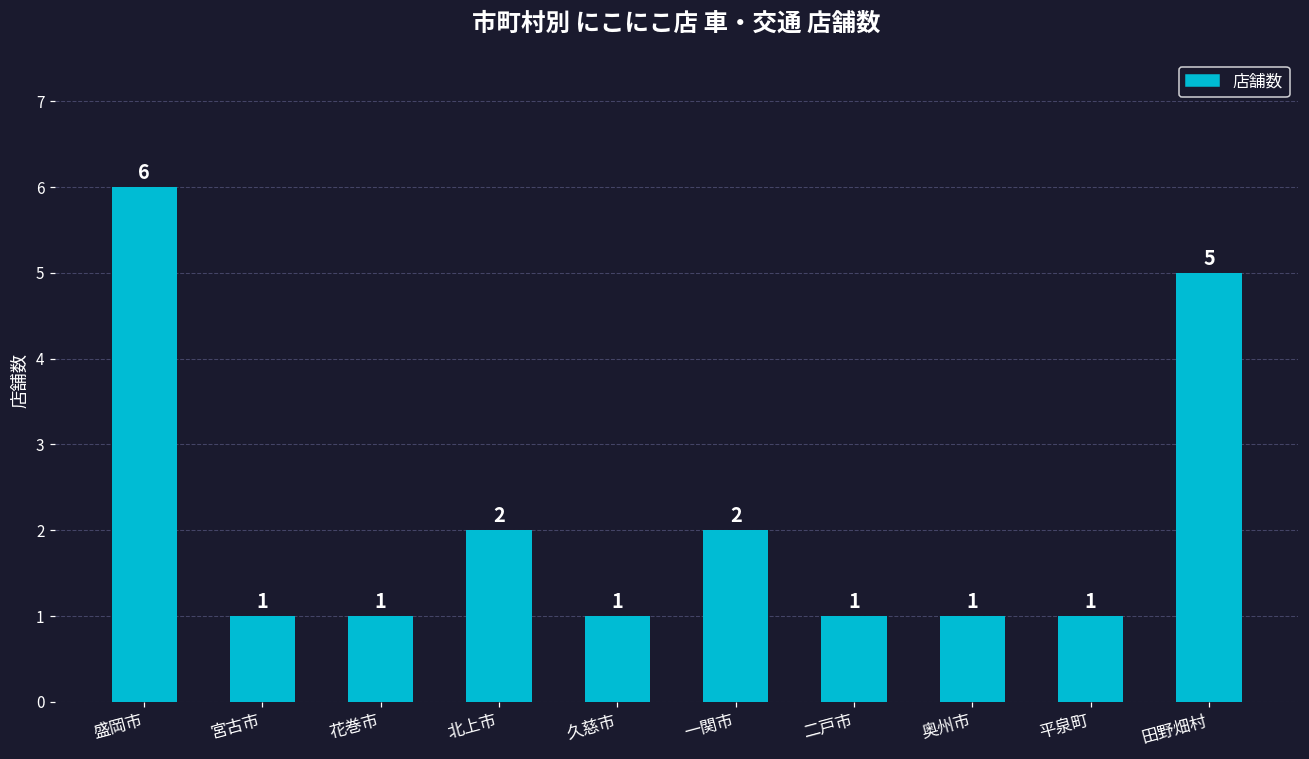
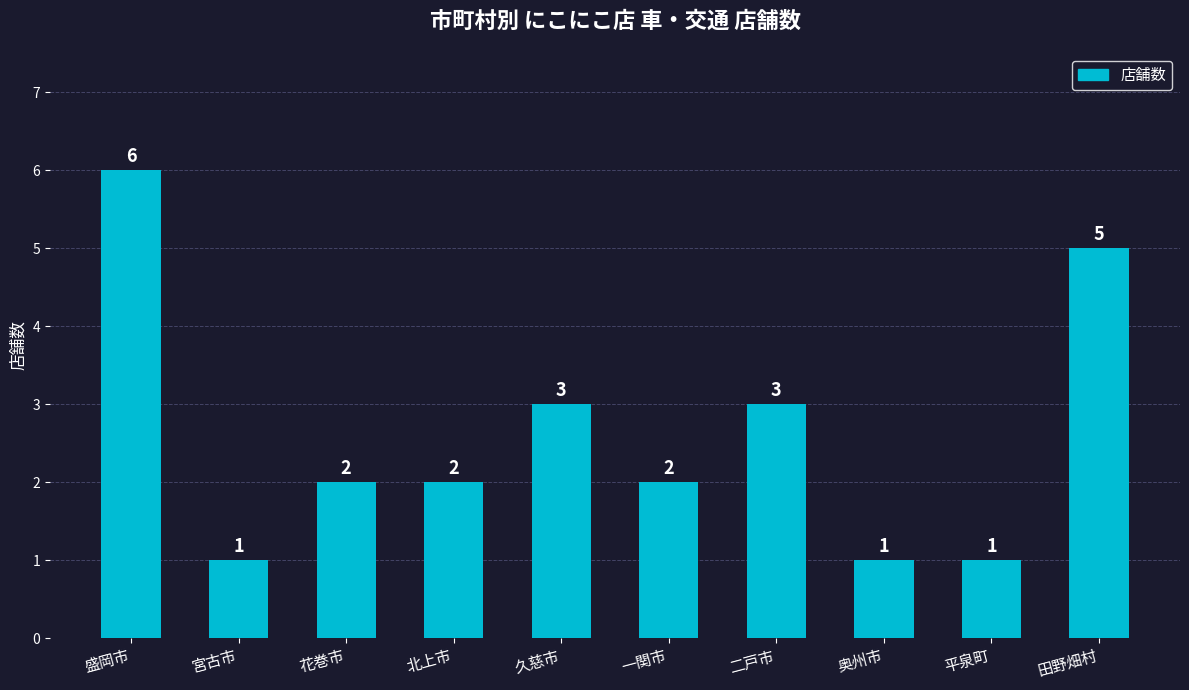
花巻市: 1 -> 2
久慈市: 1 -> 3
二戸市: 1 -> 3
